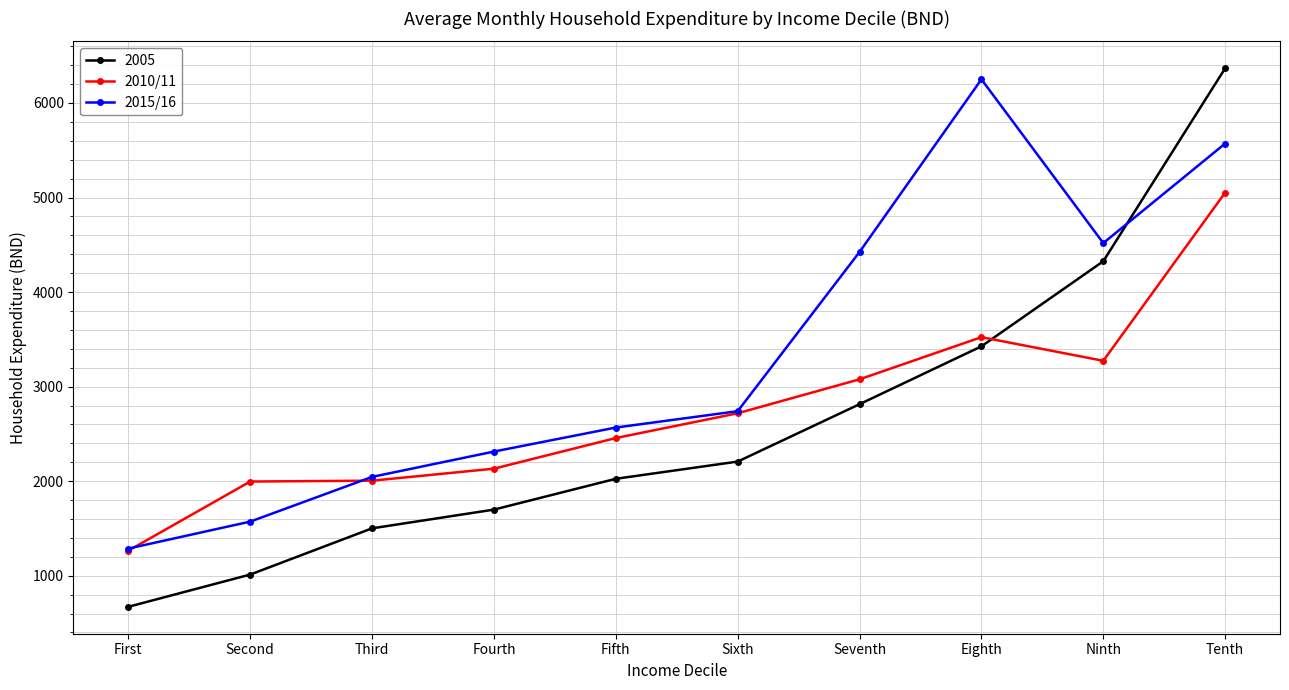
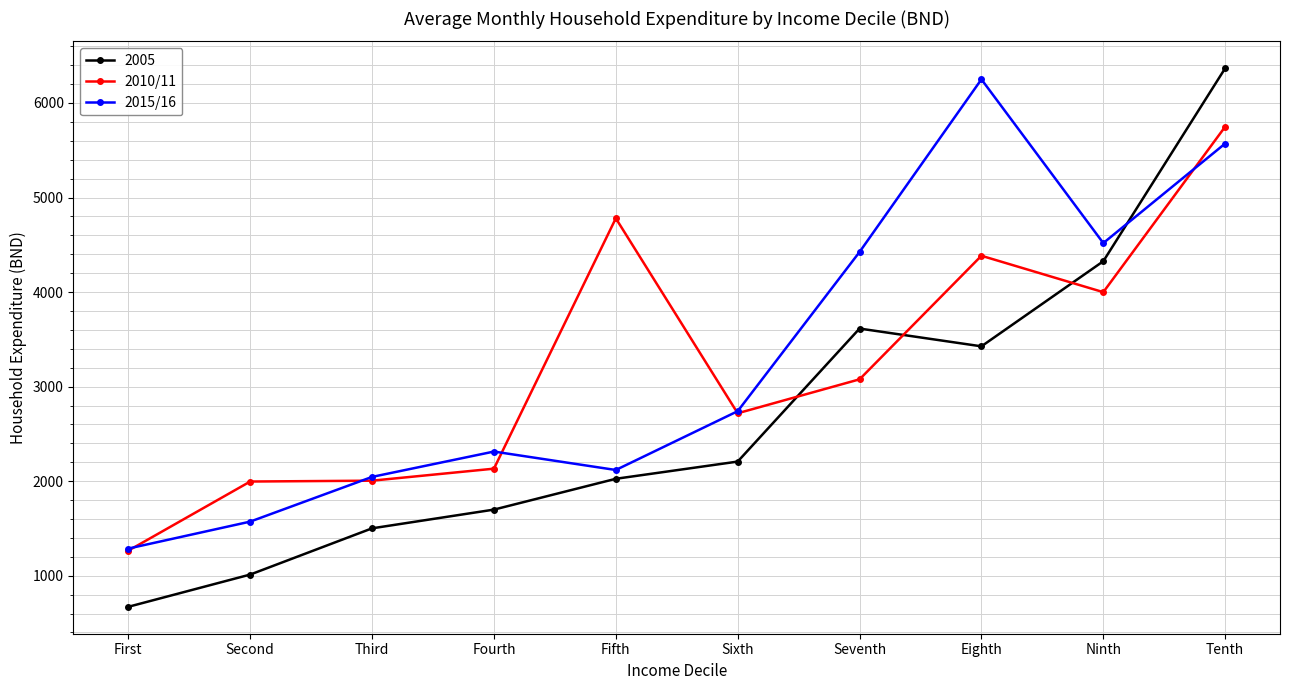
2010/11, Fifth: 2500 -> 4800
2015/16, Fifth: 2600 -> 2100
2005, Seventh: 2800 -> 3600
2010/11, Eighth: 3500 -> 4400
2010/11, Ninth: 3300 -> 4000
2010/11, Tenth: 5100 -> 5700
